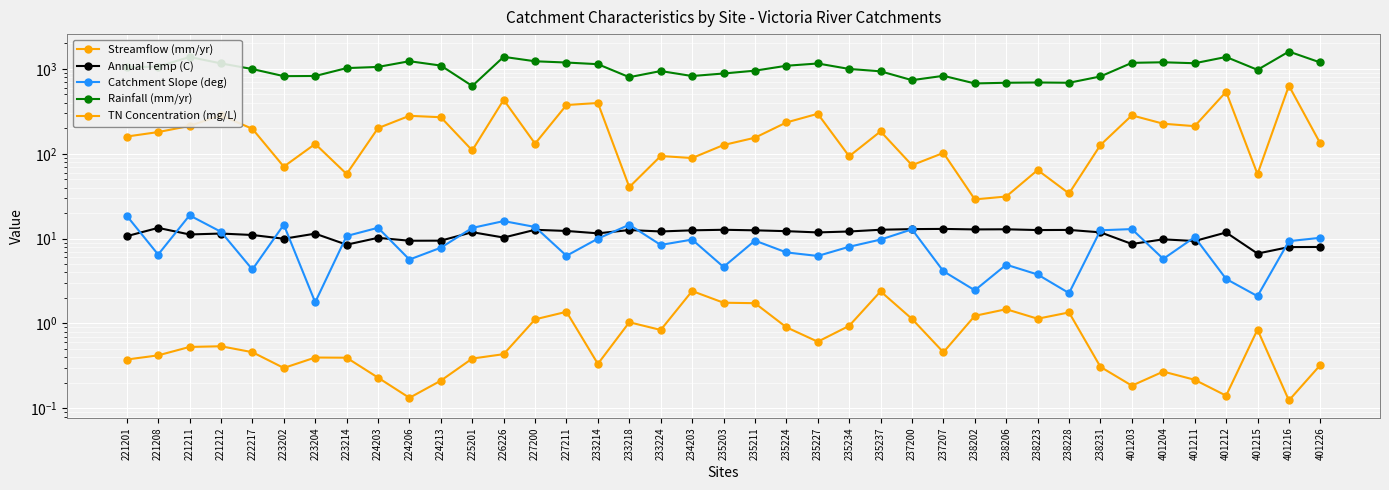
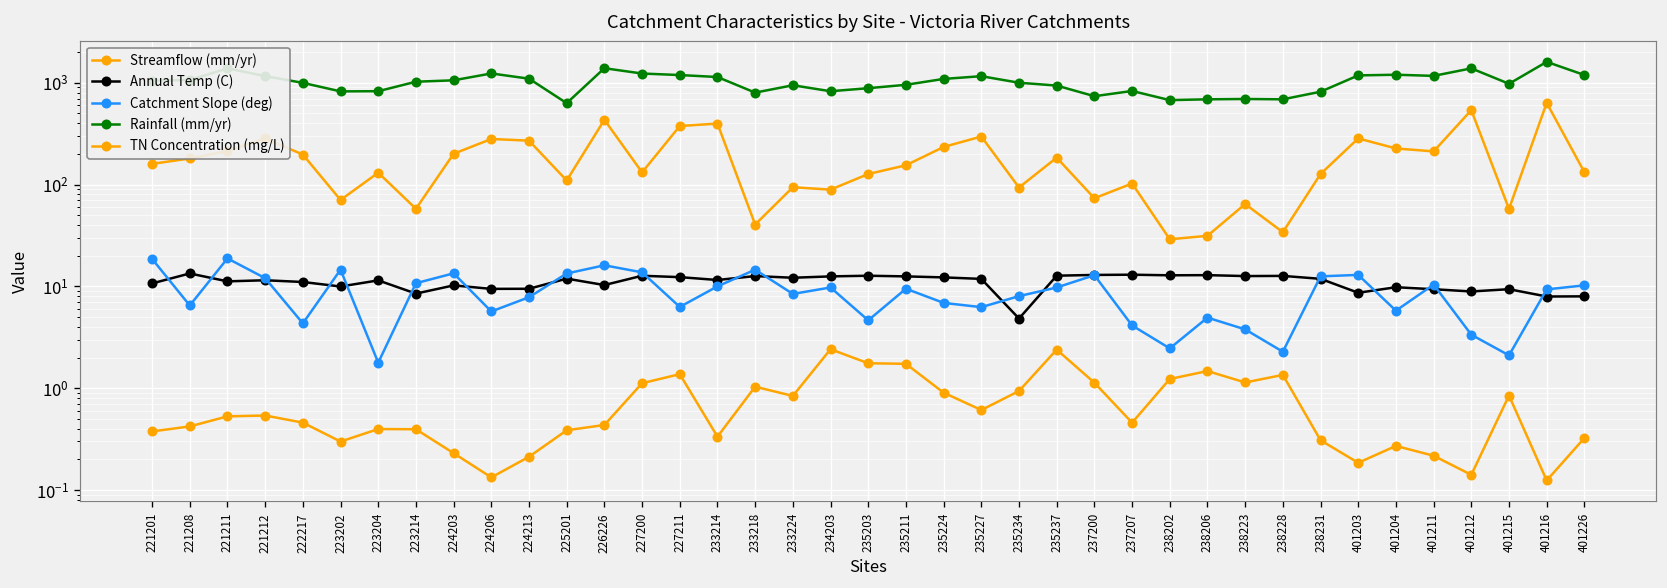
Annual Temp (C), 235234: 12 -> 5
Annual Temp (C), 401212: 12 -> 9
Annual Temp (C), 401215: 7 -> 9
